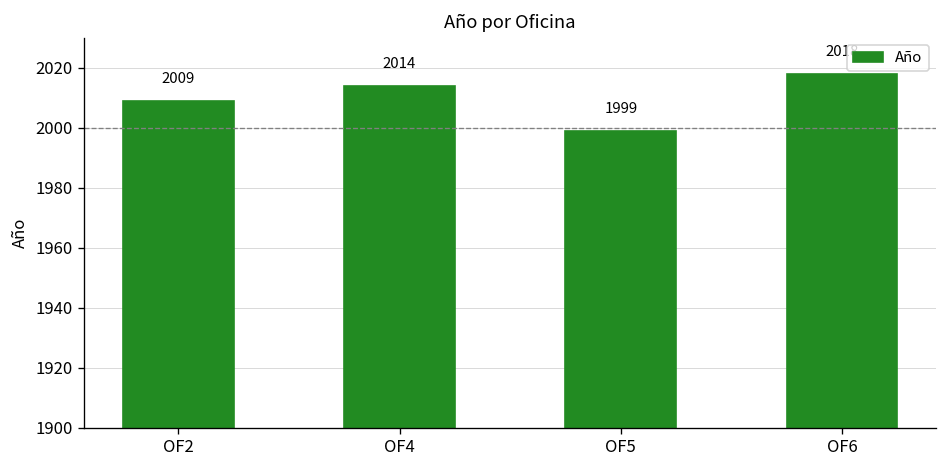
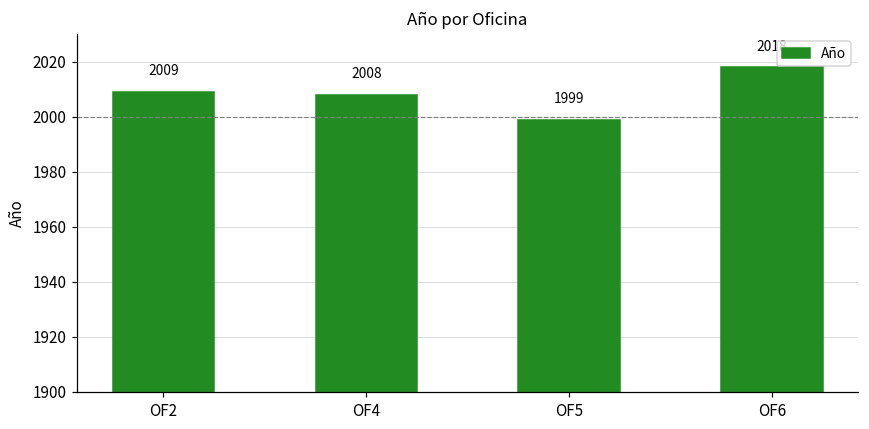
OF4: 2014 -> 2008
